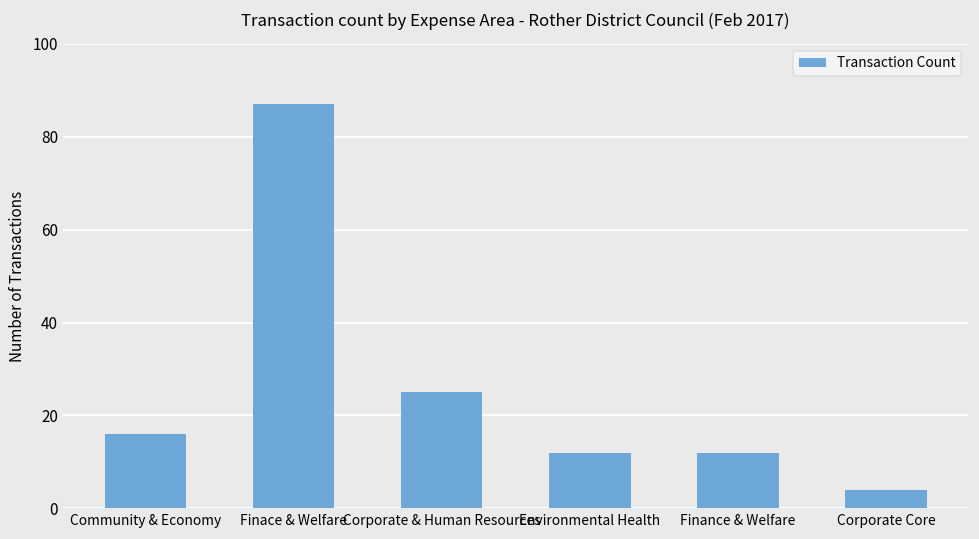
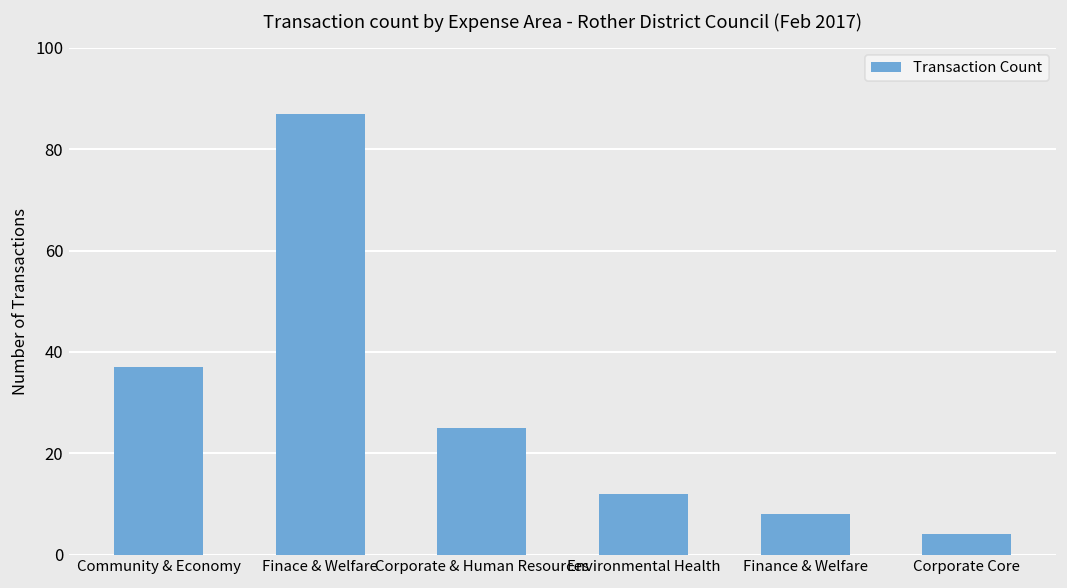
Community & Economy: 16 -> 37
Finance & Welfare: 12 -> 8
